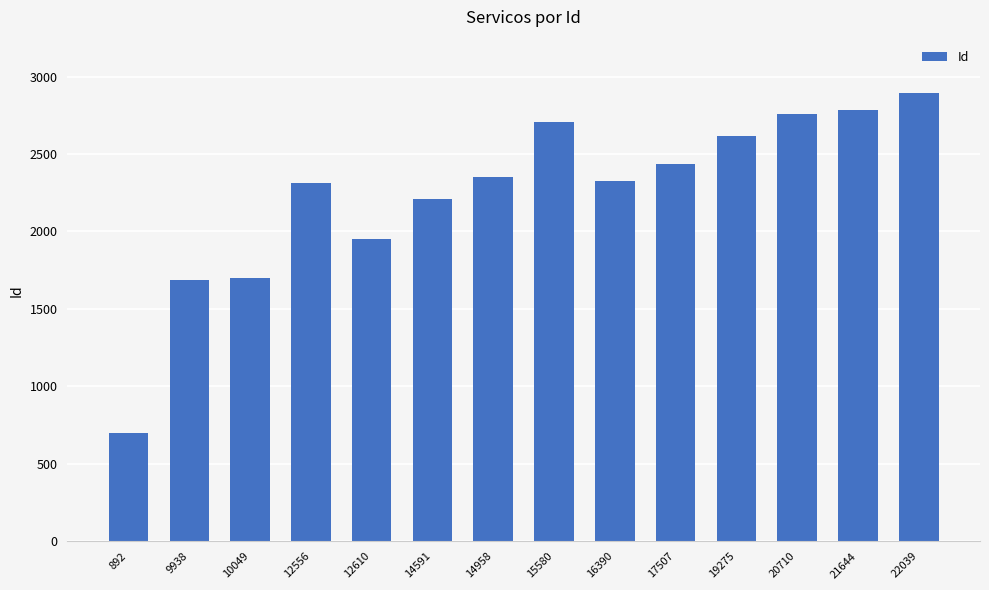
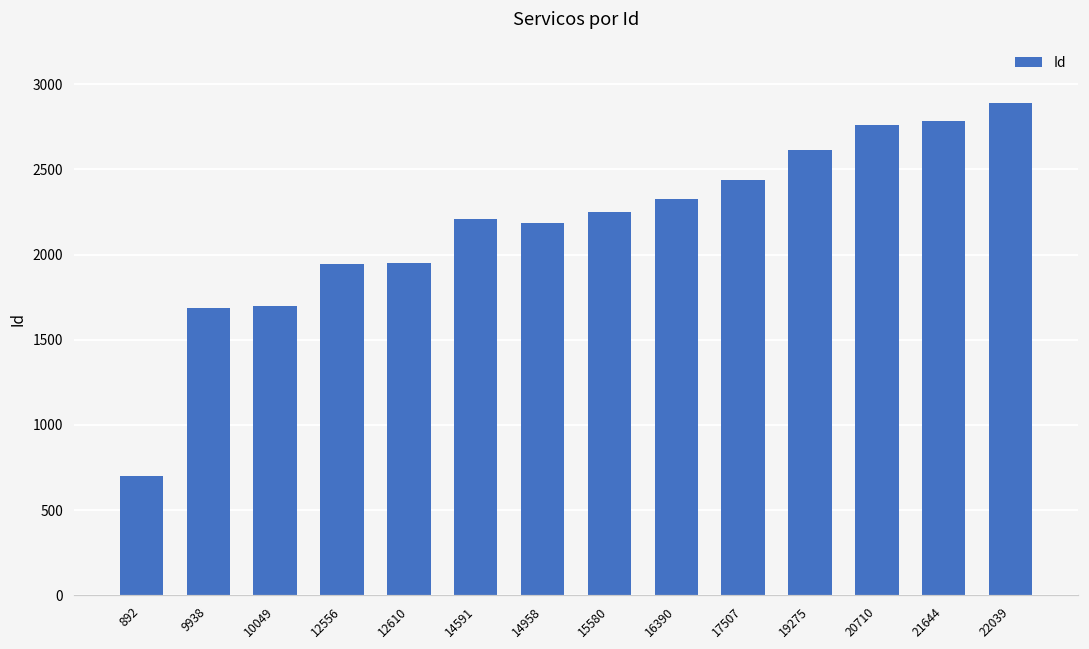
12556: 2310 -> 1950
14958: 2350 -> 2190
15580: 2700 -> 2250
